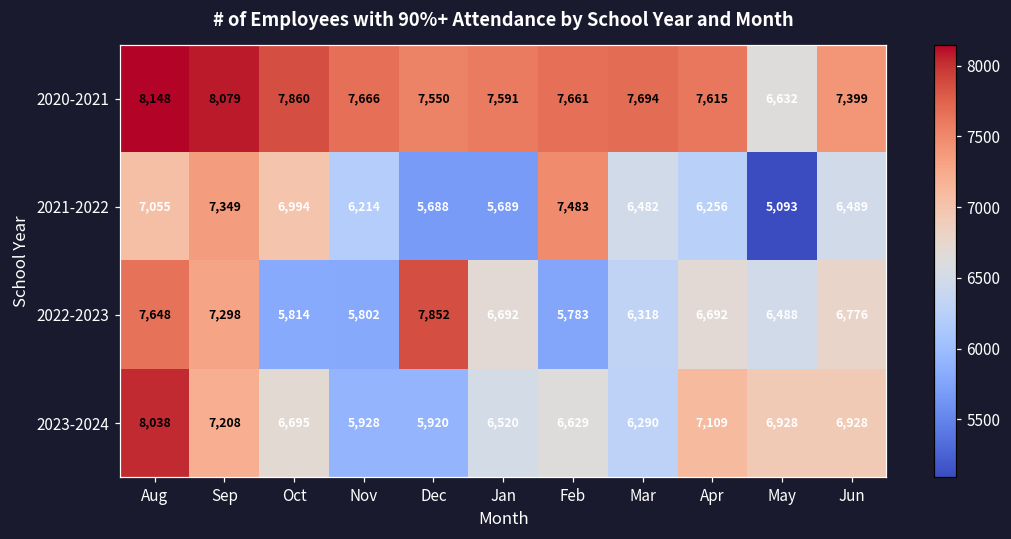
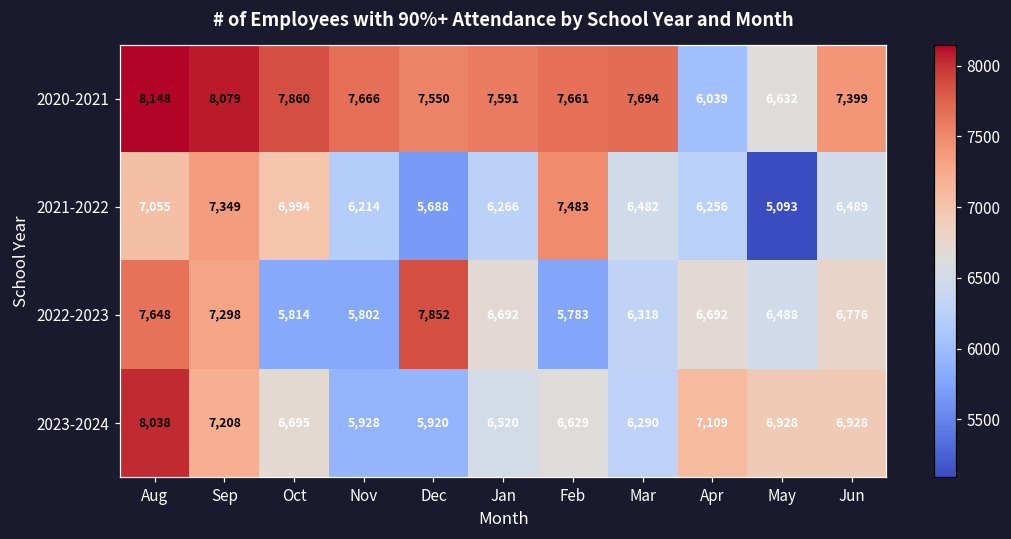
2020-2021, Apr: 7,615 -> 6,039
2021-2022, Jan: 5,689 -> 6,266
